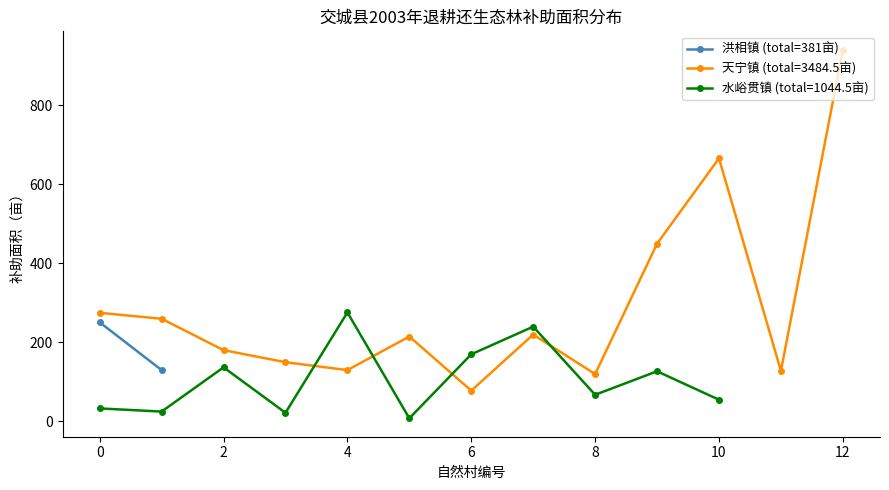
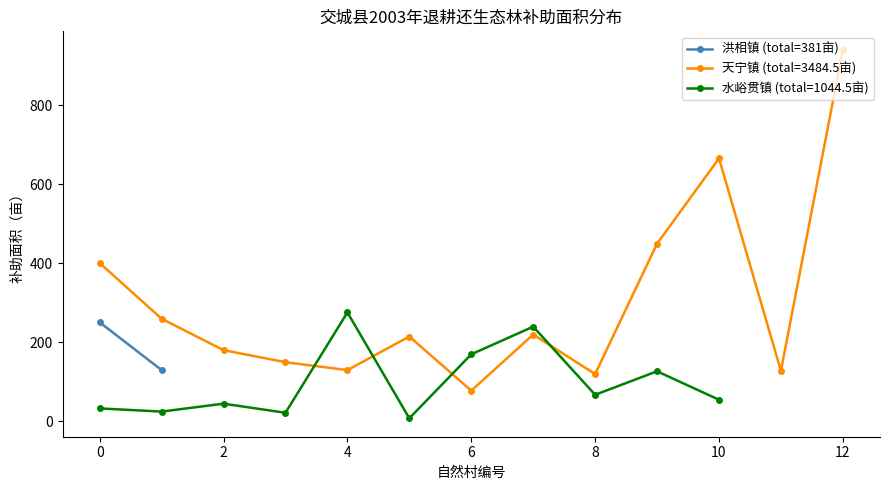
天宁镇 (total=3484.5亩), 0: 280 -> 400
水峪贯镇 (total=1044.5亩), 2: 140 -> 50
